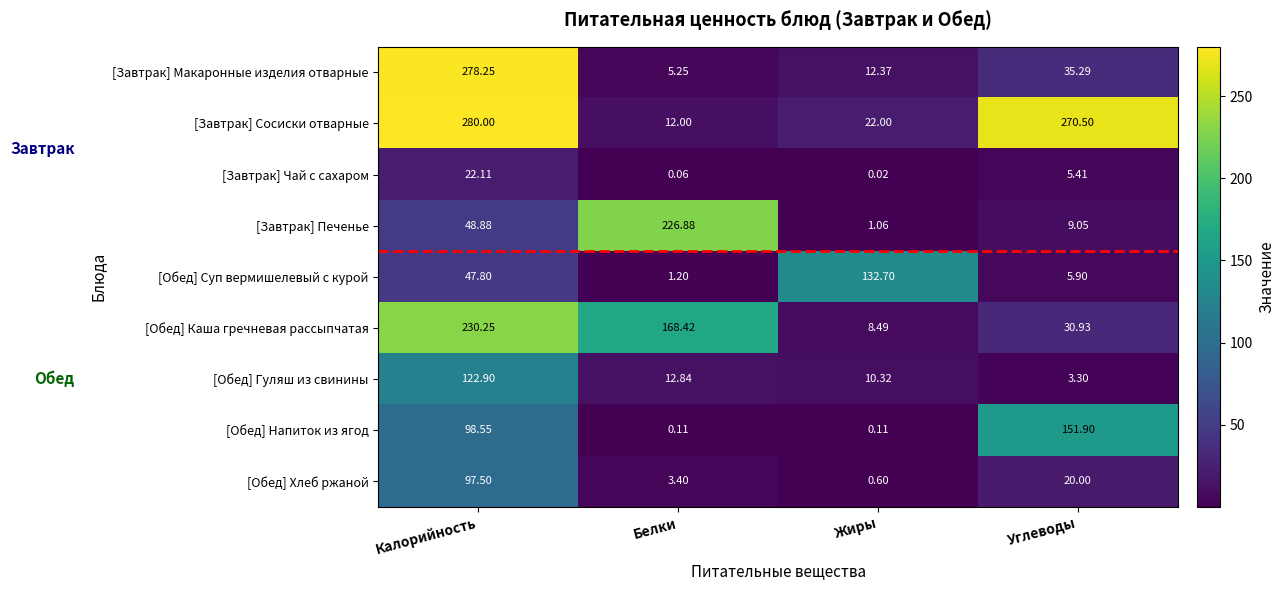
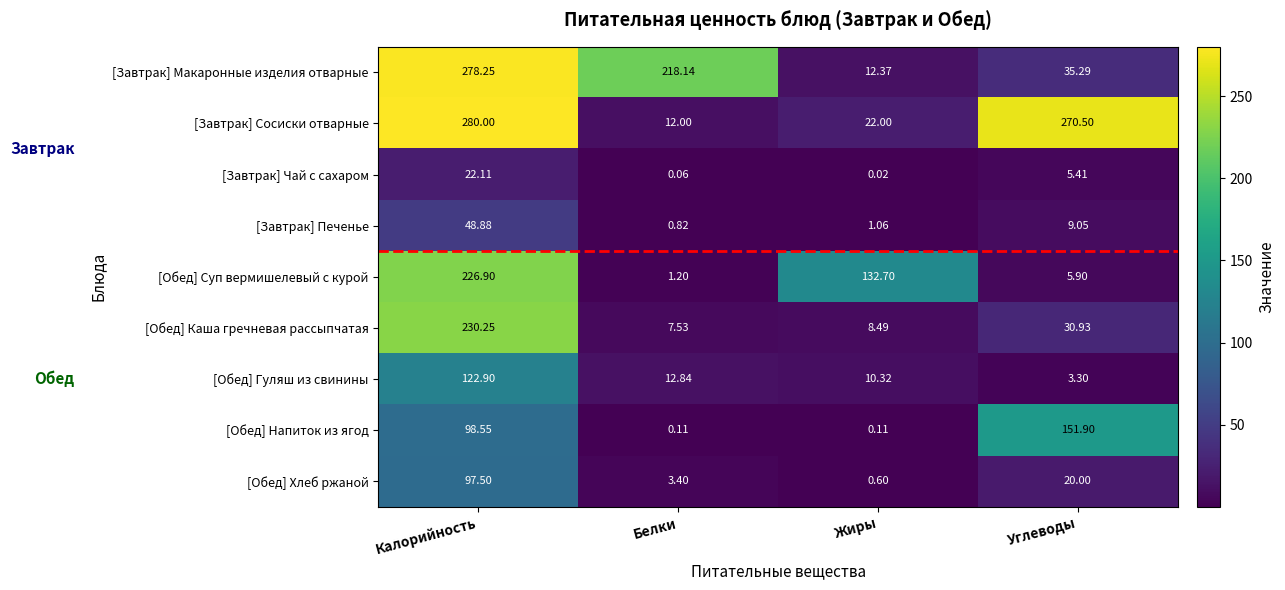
[Завтрак] Макаронные изделия отварные, Белки: 5.25 -> 218.14
[Завтрак] Печенье, Белки: 226.88 -> 0.82
[Обед] Суп вермишелевый с курой, Калорийность: 47.80 -> 226.90
[Обед] Каша гречневая рассыпчатая, Белки: 168.42 -> 7.53
